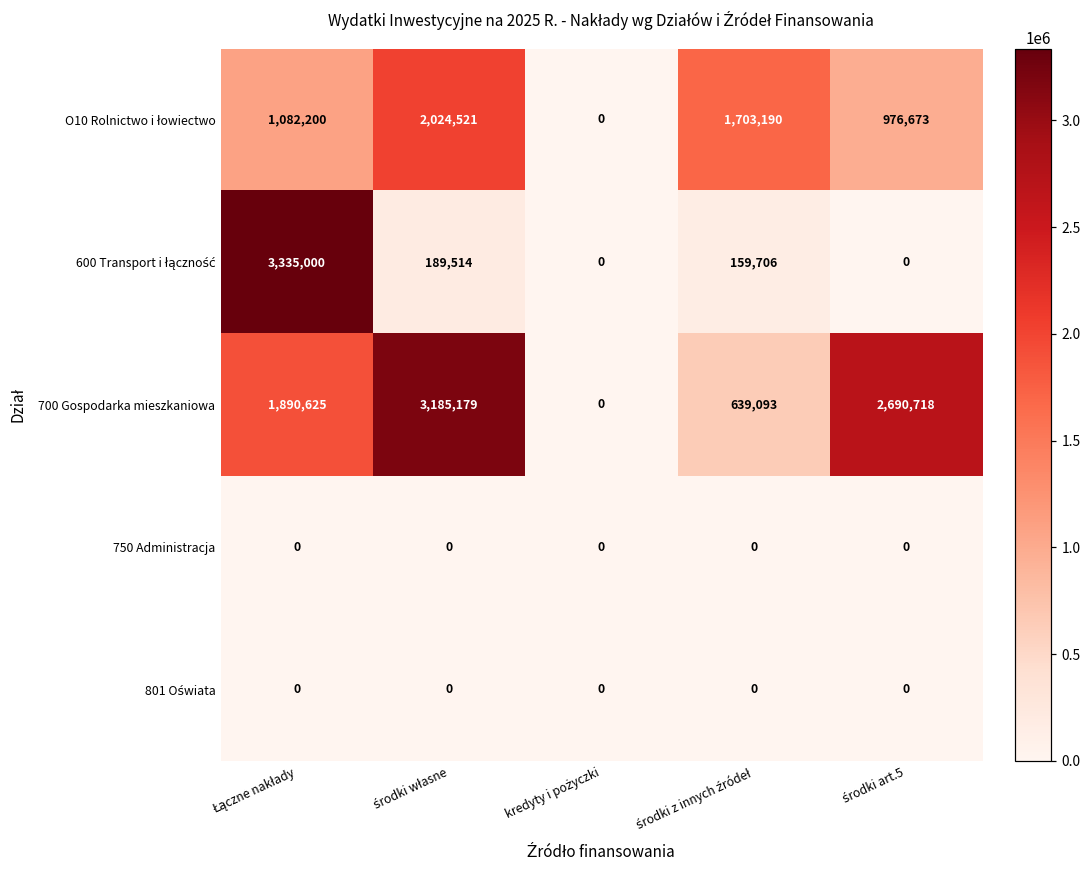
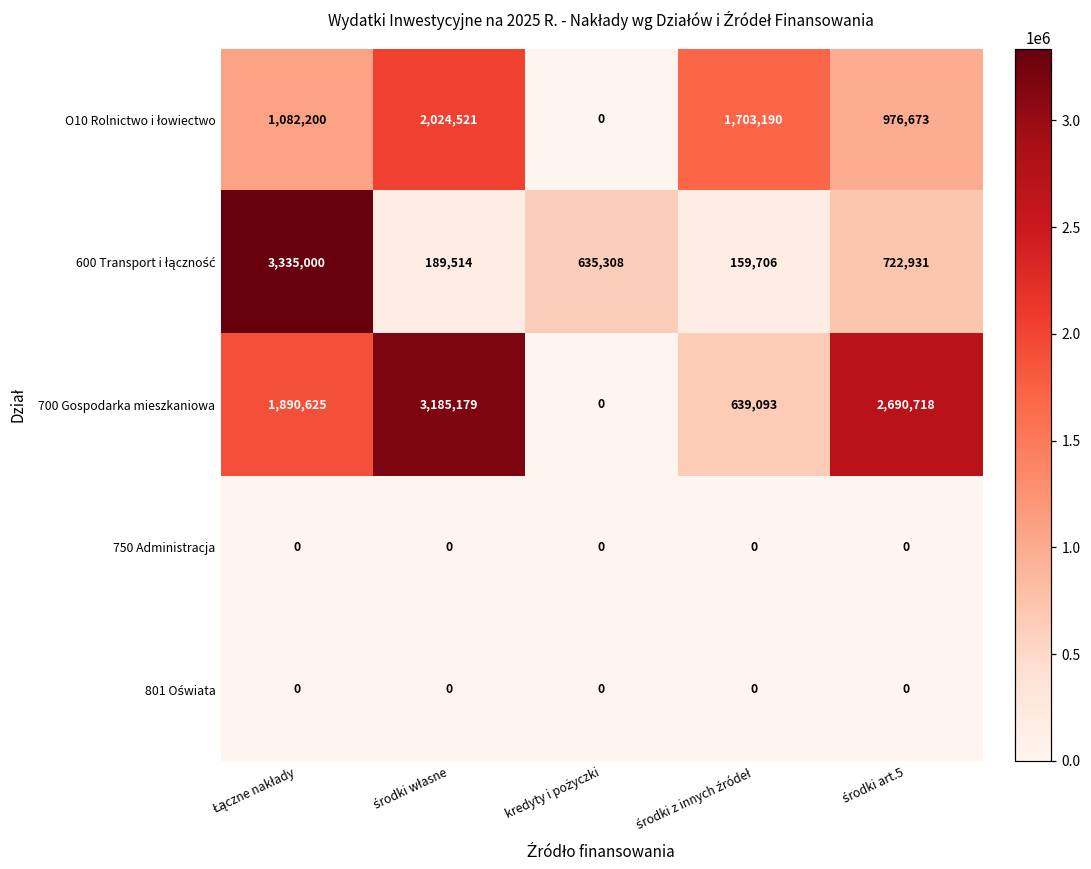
600 Transport i łączność, kredyty i pożyczki: 0 -> 635,308
600 Transport i łączność, środki art.5: 0 -> 722,931
